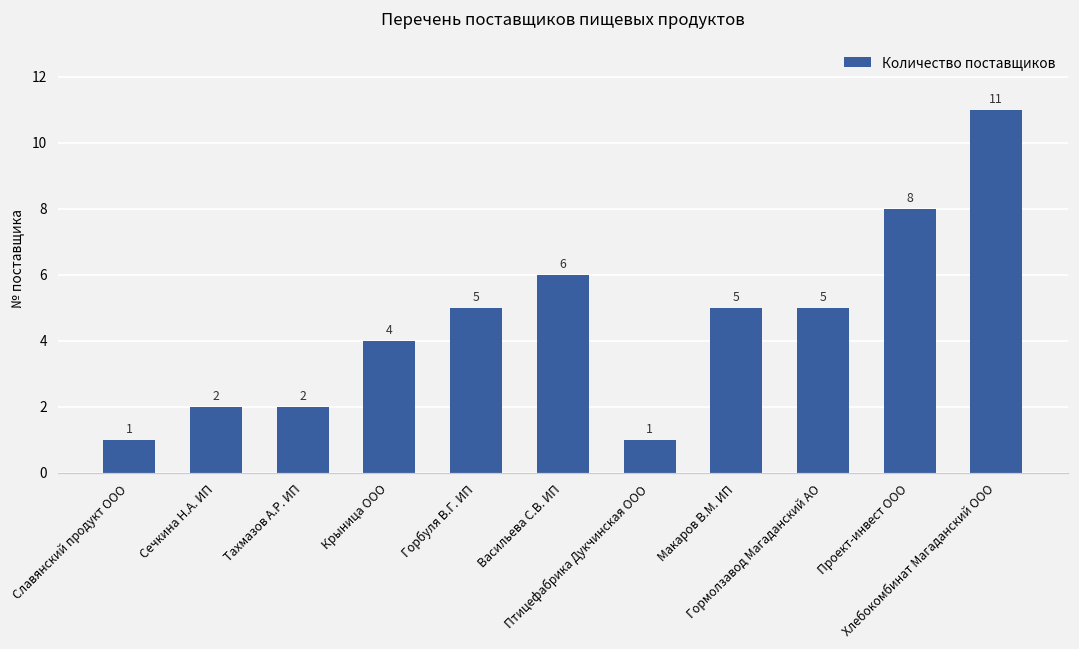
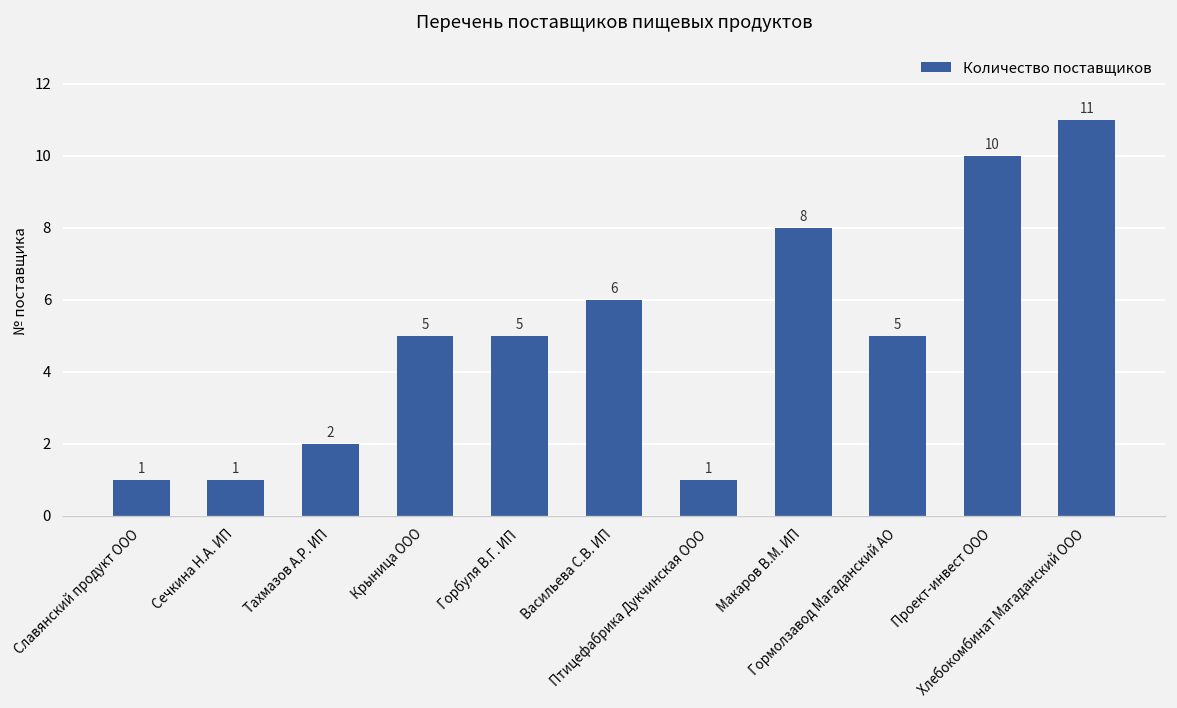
Сечкина Н.А. ИП: 2 -> 1
Крыница ООО: 4 -> 5
Макаров В.М. ИП: 5 -> 8
Проект-инвест ООО: 8 -> 10
